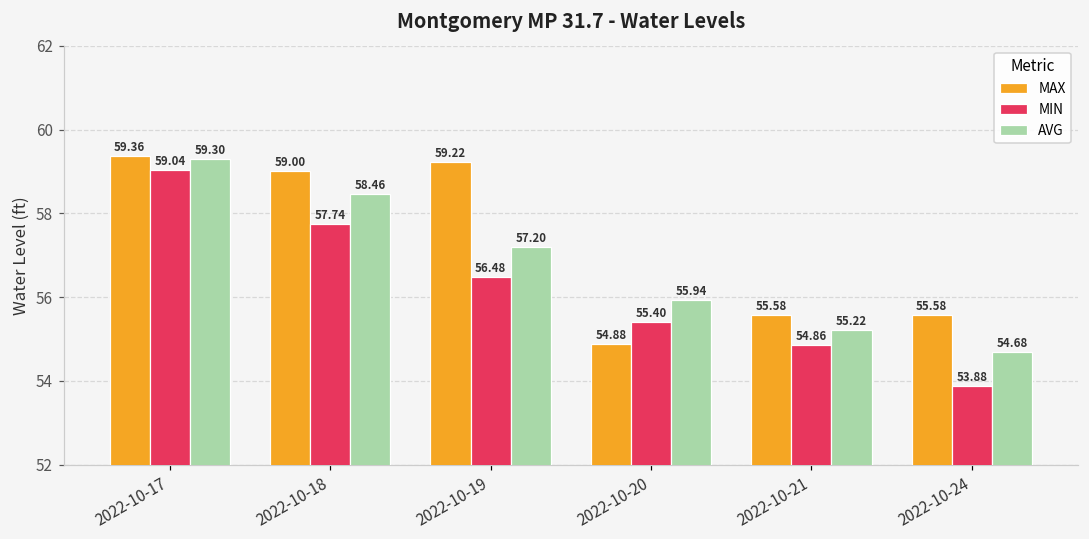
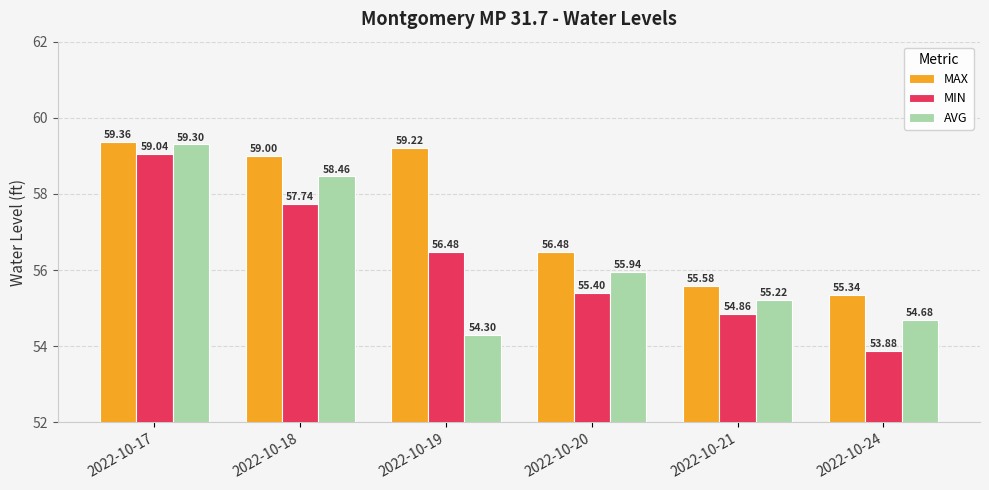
AVG, 2022-10-19: 57.20 -> 54.30
MAX, 2022-10-20: 54.88 -> 56.48
MAX, 2022-10-24: 55.58 -> 55.34
